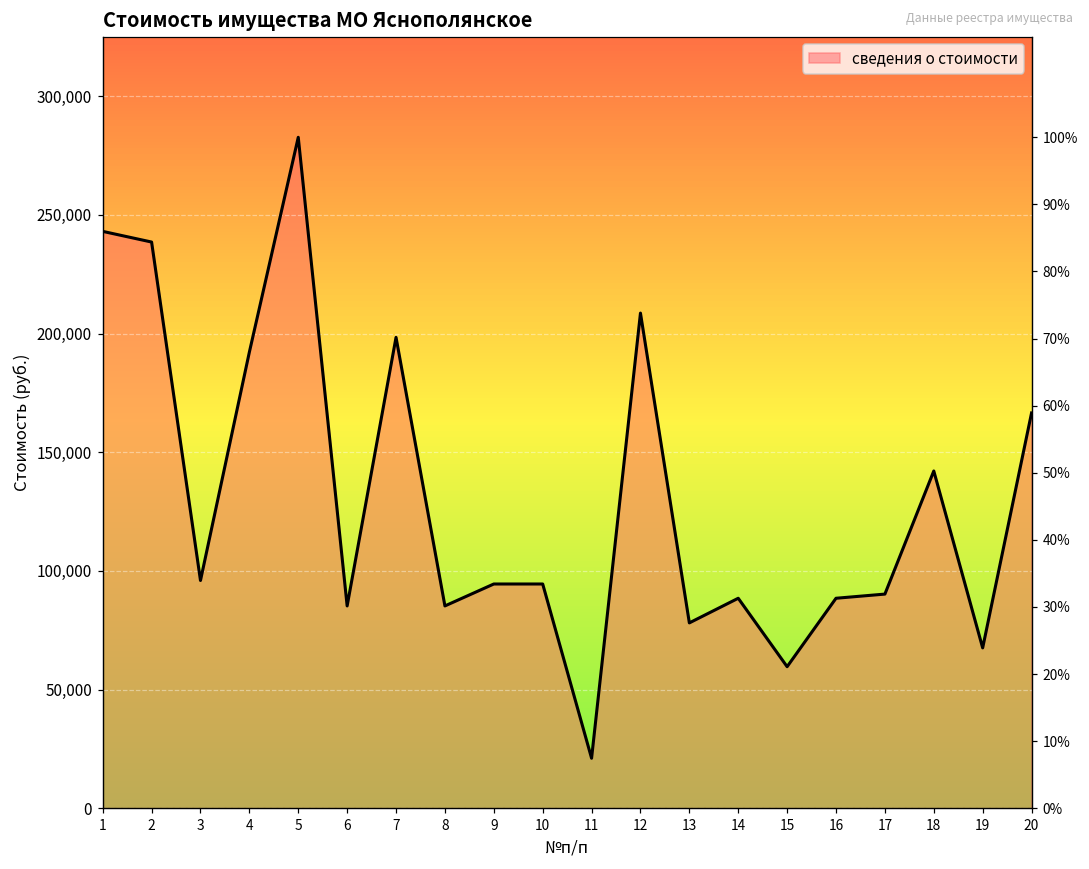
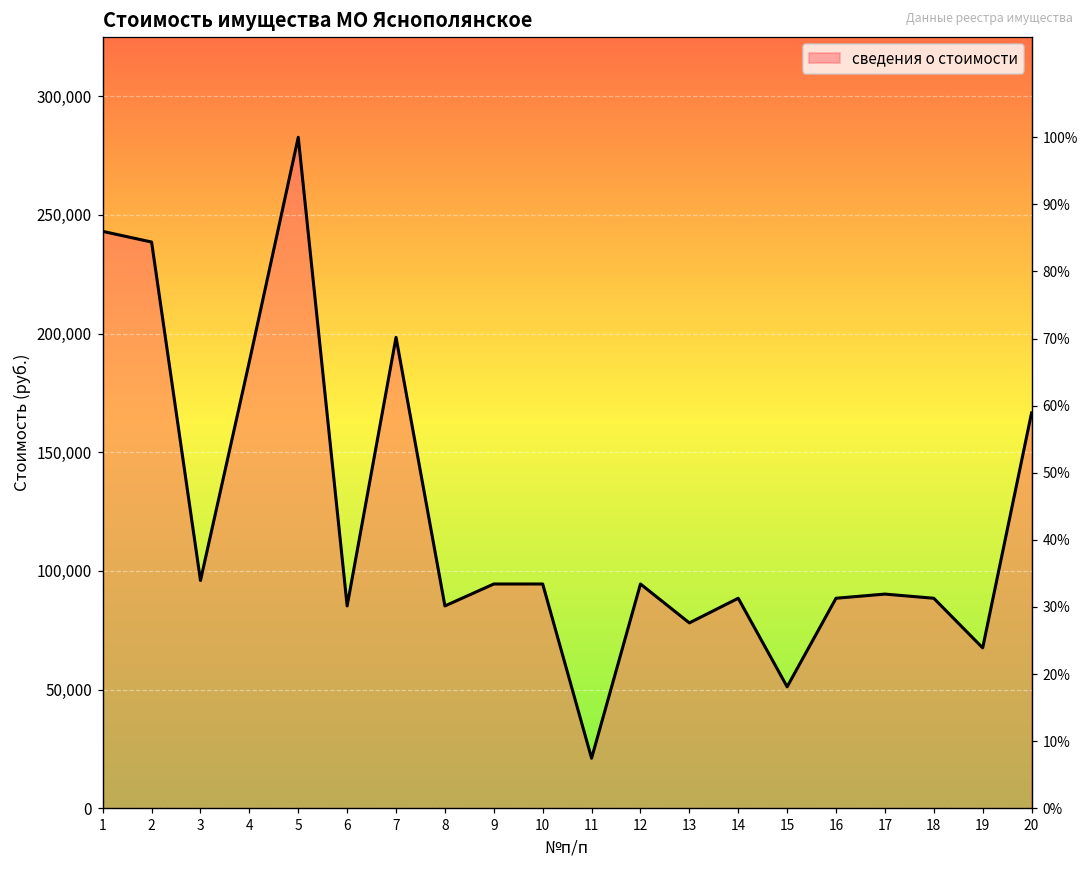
4: 192,000 -> 188,000
12: 209,000 -> 94,000
15: 60,000 -> 51,000
18: 142,000 -> 88,000
